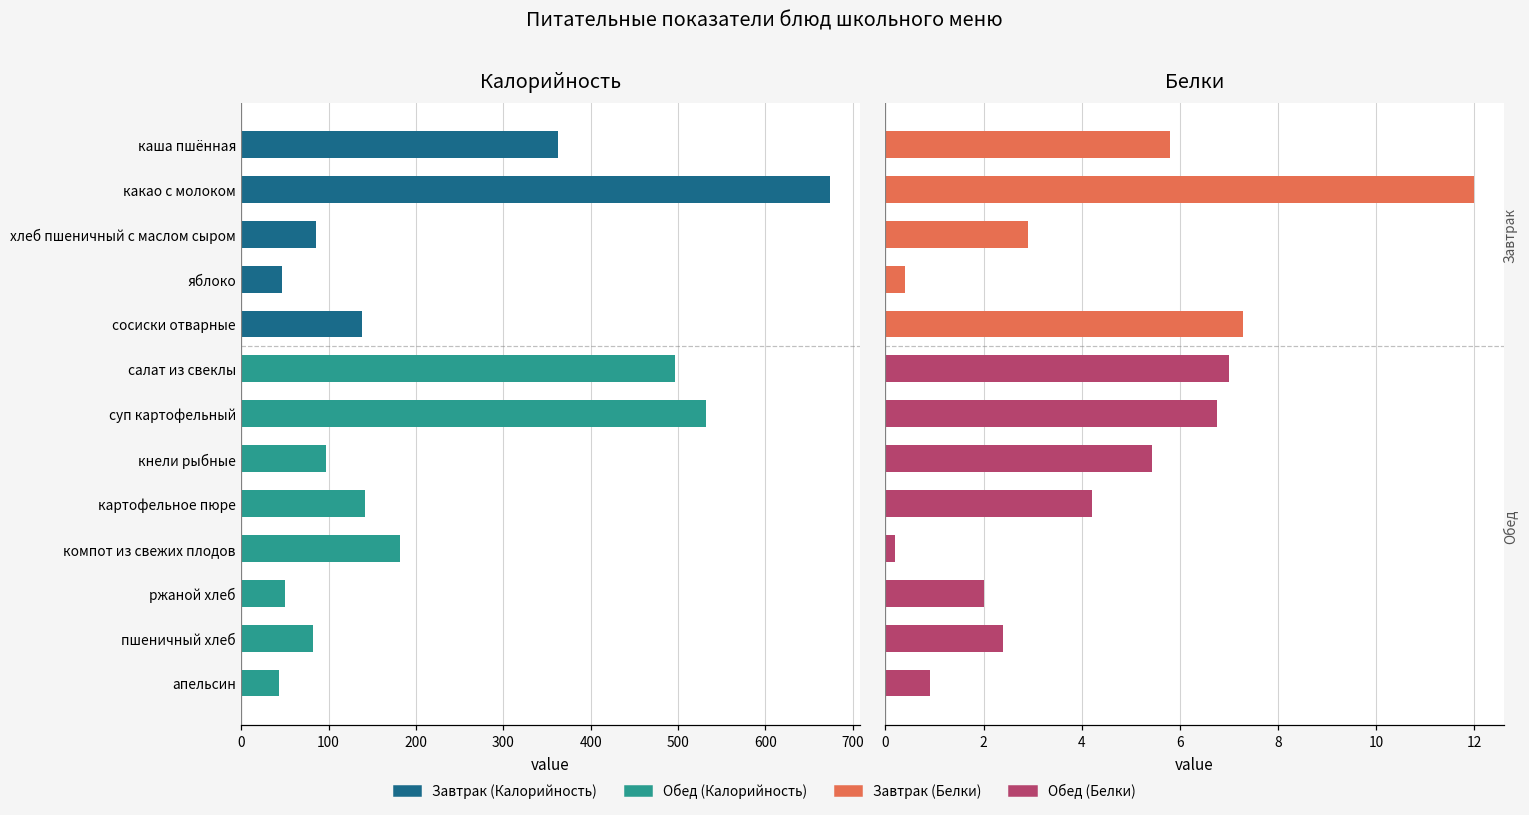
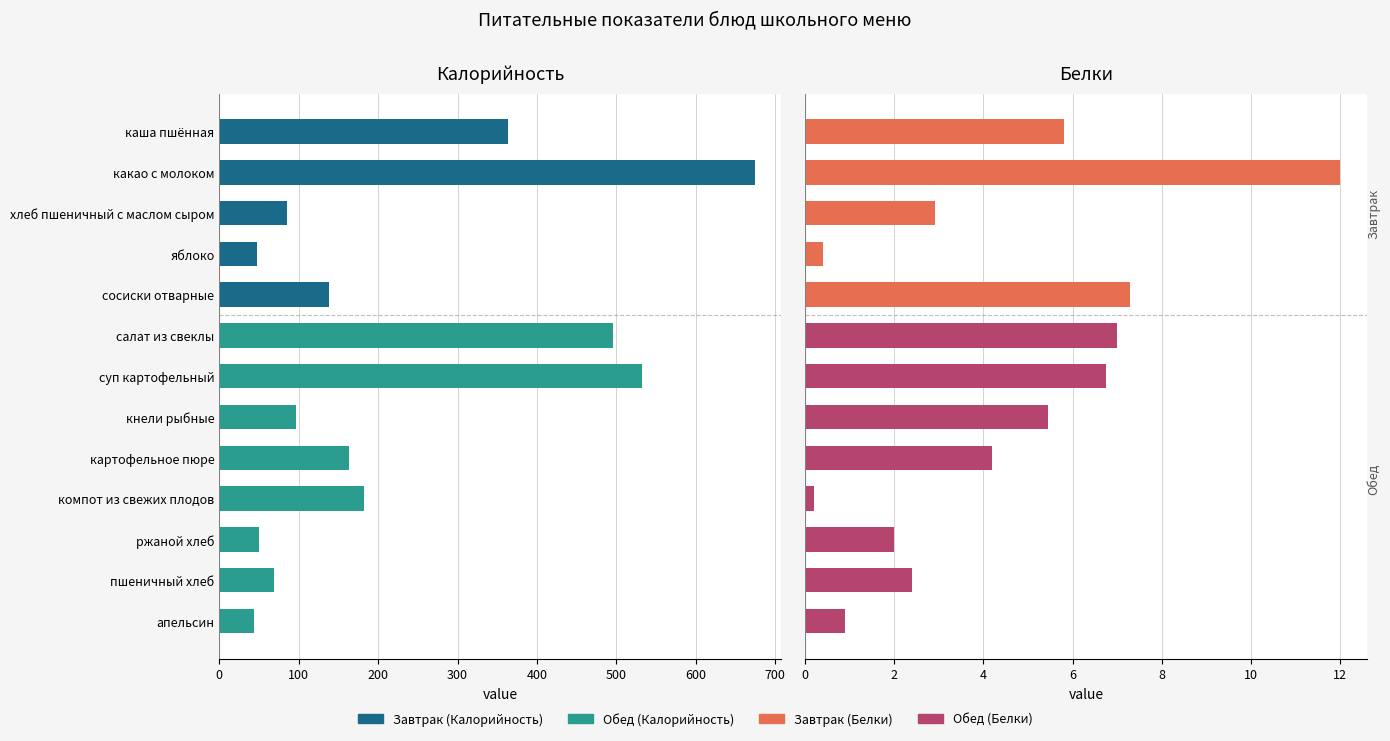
Калорийность, картофельное пюре: 140 -> 160
Калорийность, пшеничный хлеб: 80 -> 70
